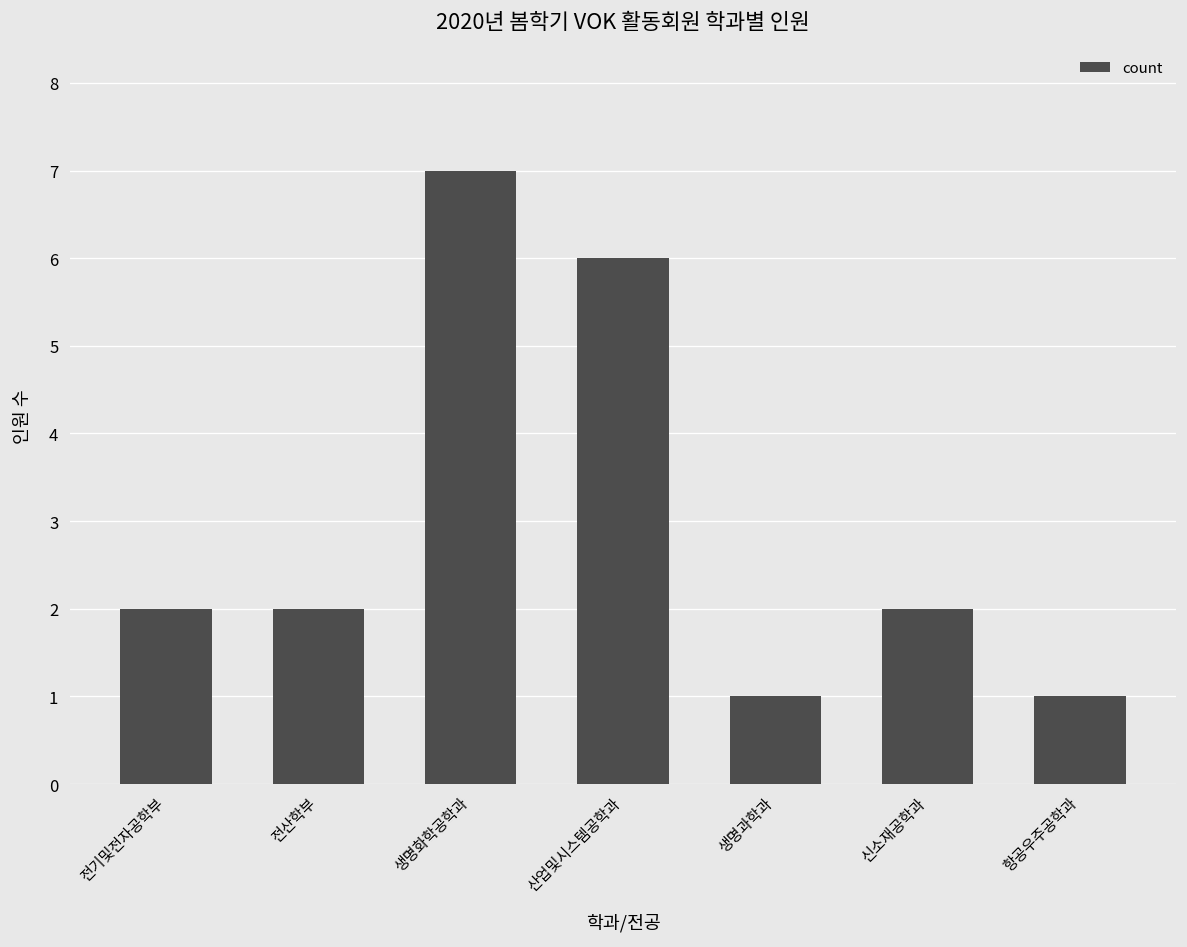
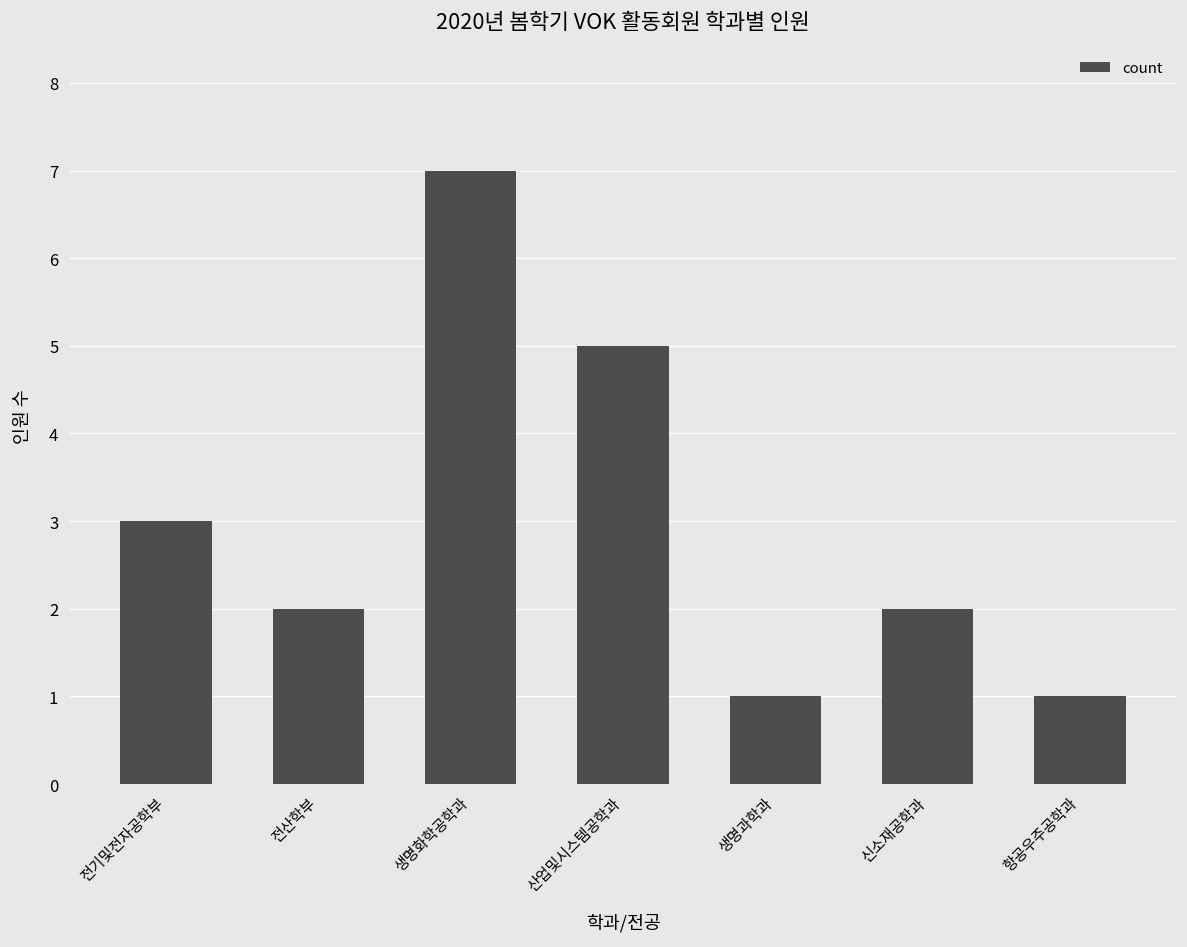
전기및전자공학부: 2 -> 3
산업및시스템공학과: 6 -> 5
